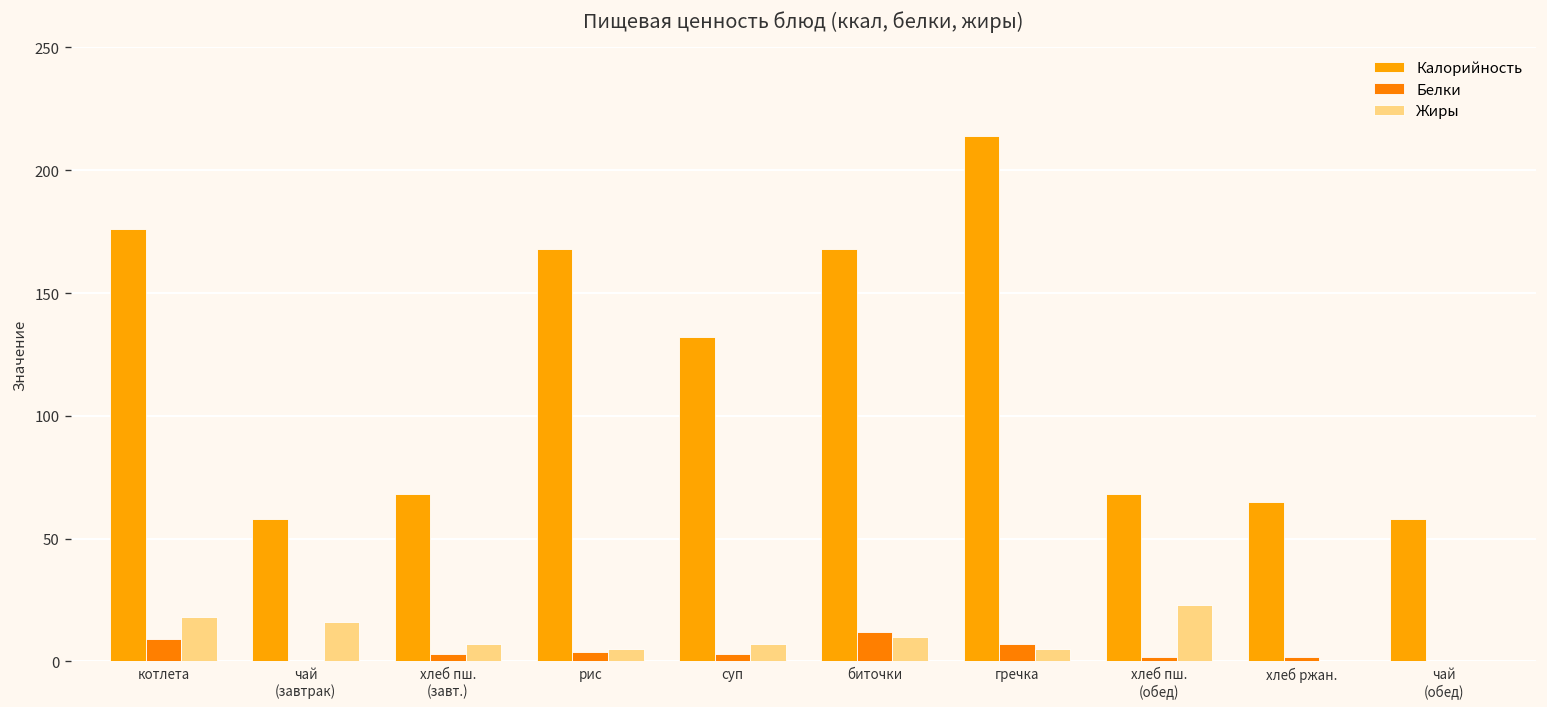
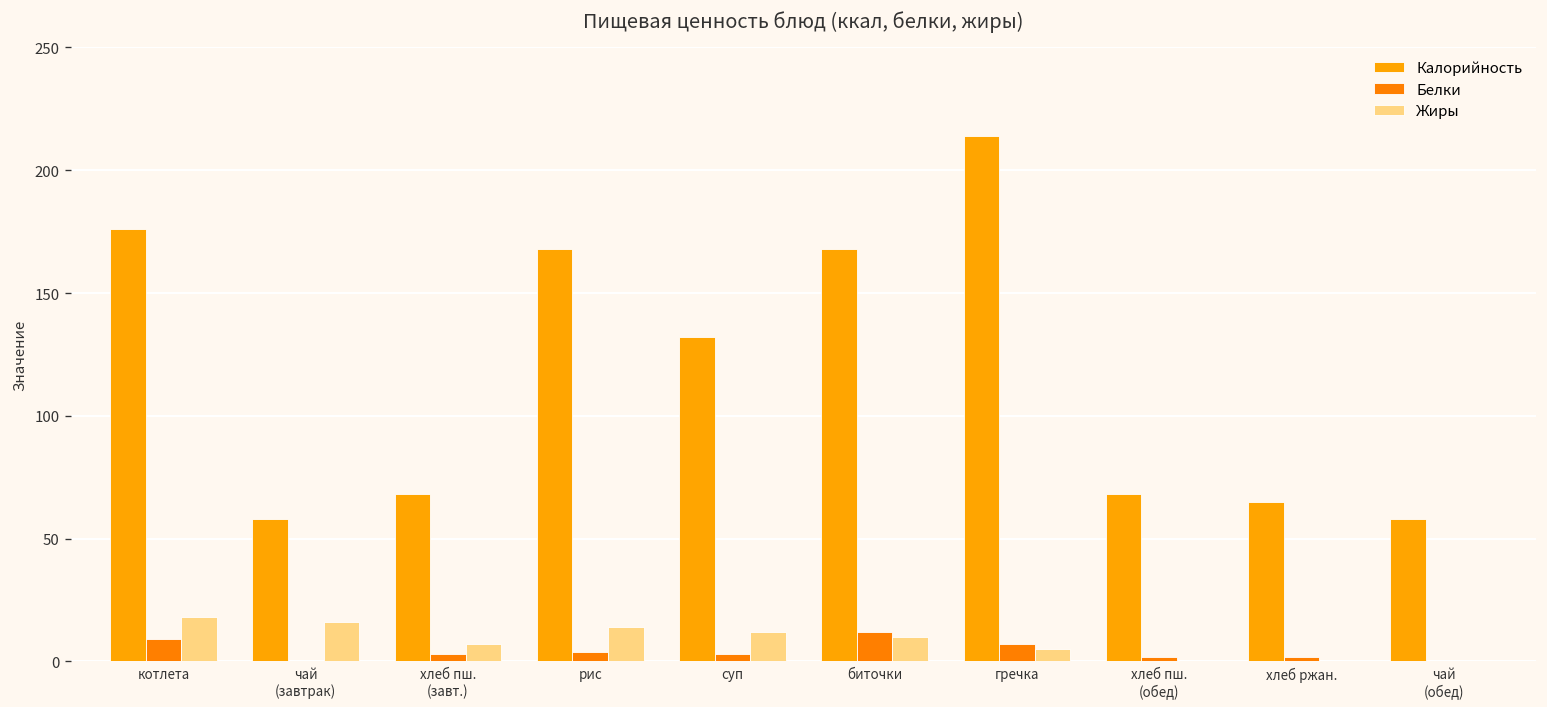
Жиры, рис: 5 -> 14
Жиры, суп: 7 -> 12
Жиры, хлеб пш. (обед): 23 -> 0
